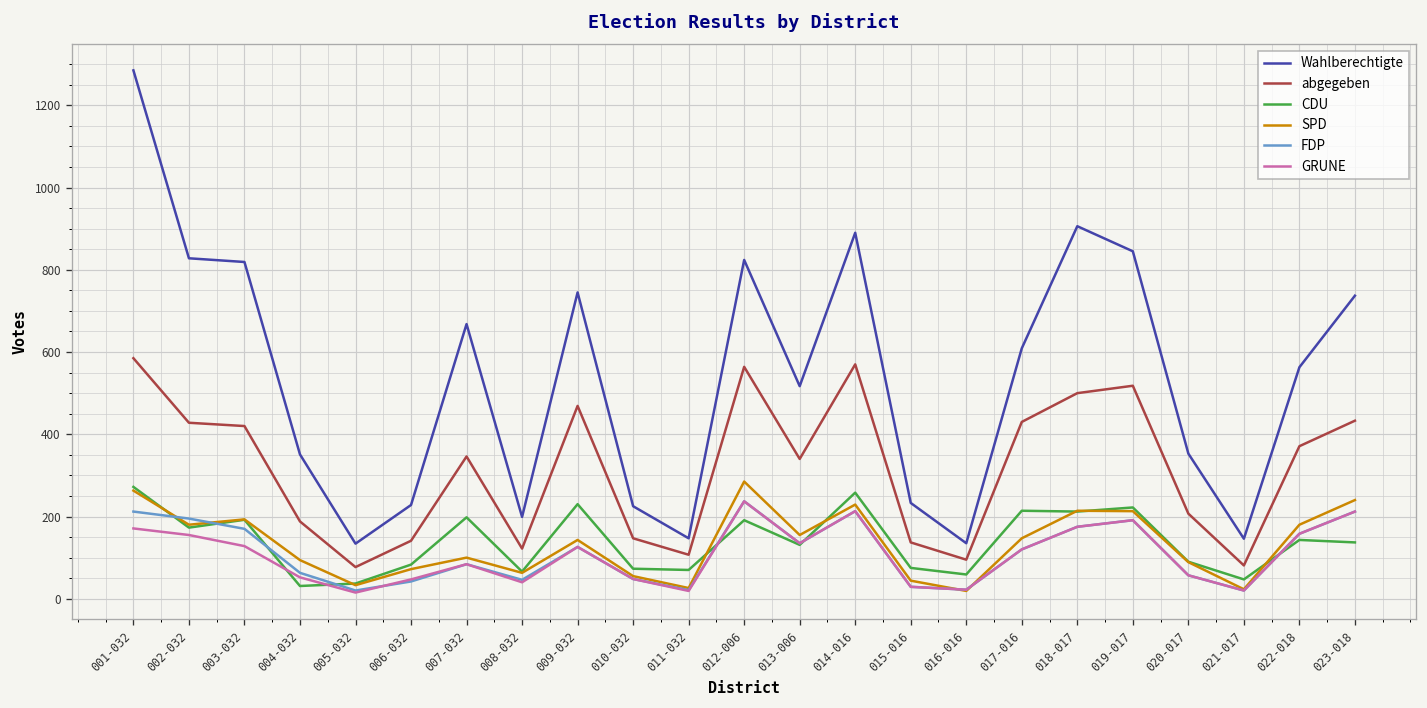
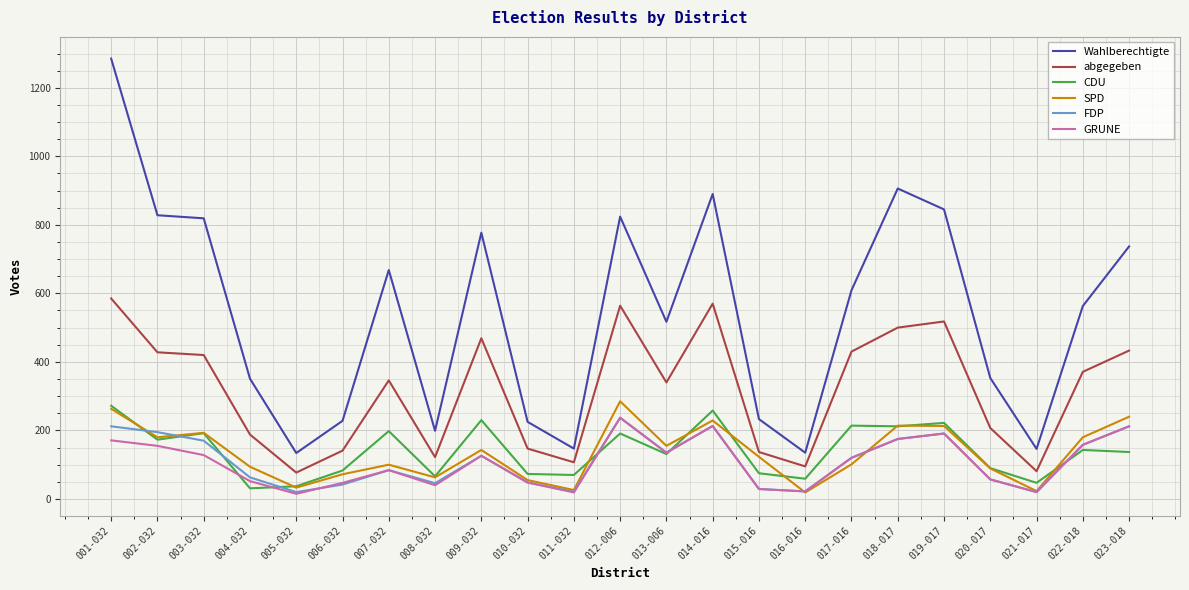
Wahlberechtigte, 009-032: 750 -> 780
SPD, 015-016: 40 -> 120
SPD, 017-016: 150 -> 100
